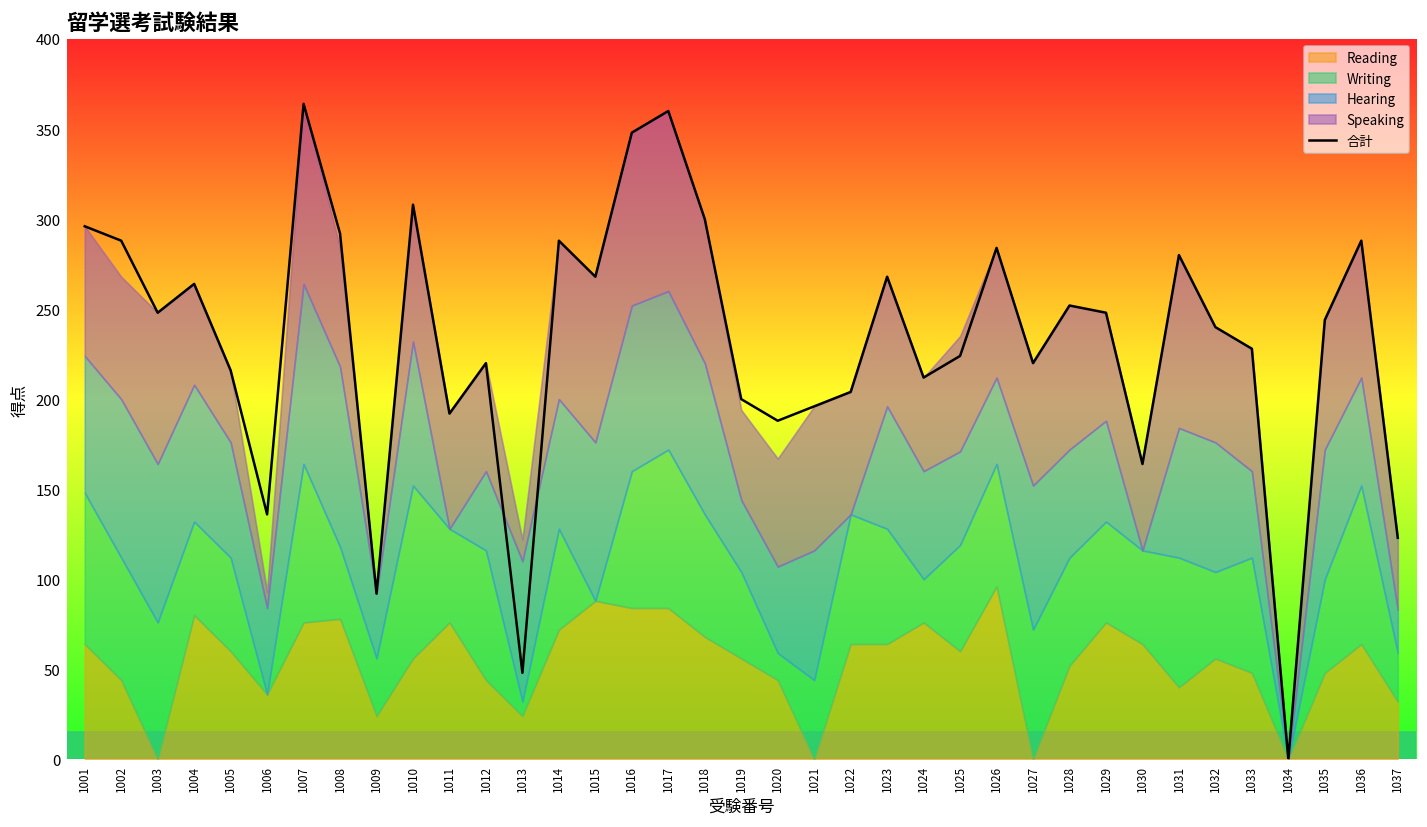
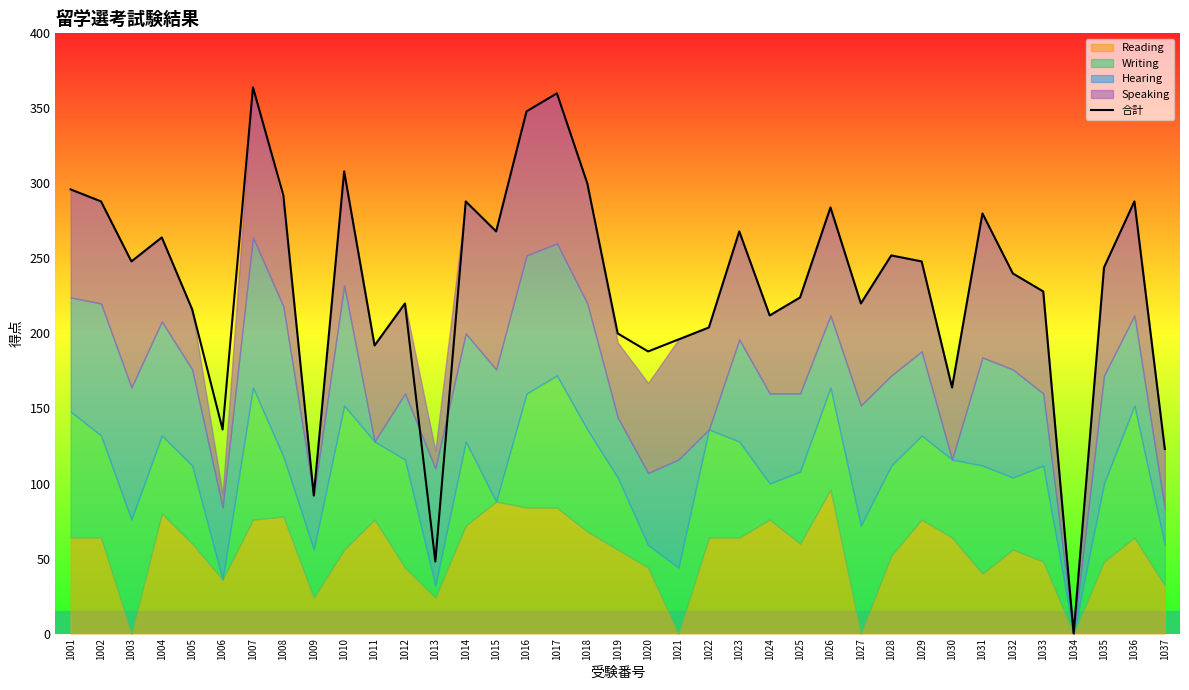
Reading, 1002: 44 -> 64
Writing, 1025: 59 -> 48
